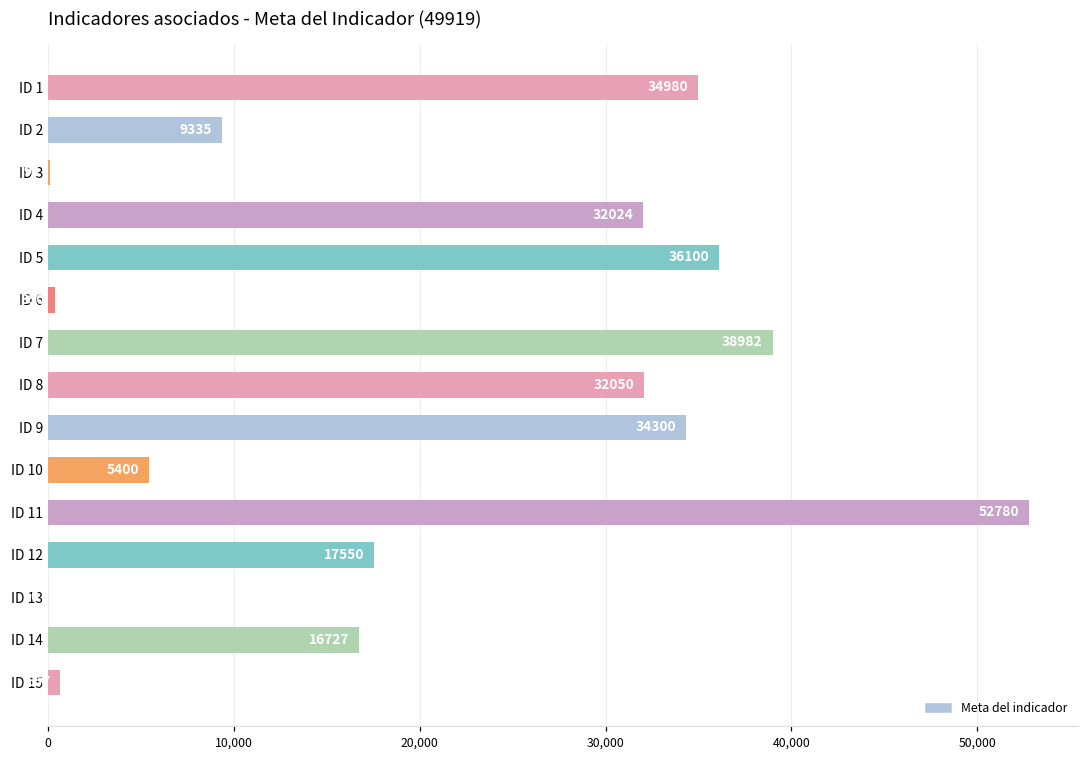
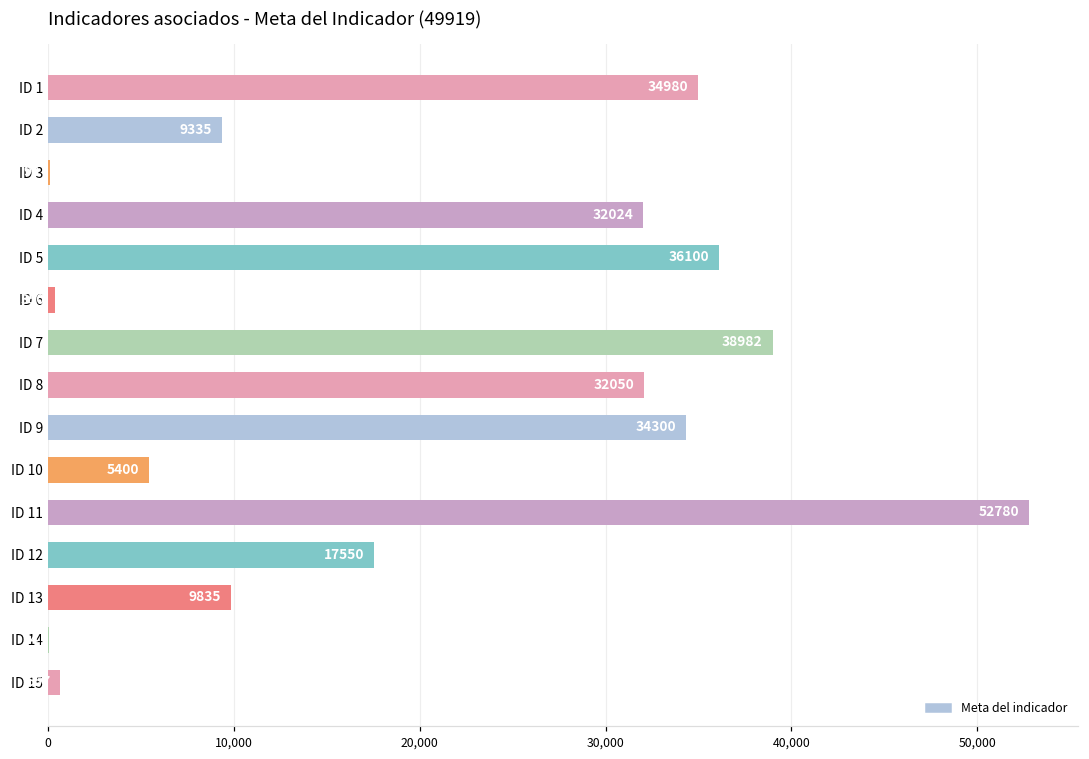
ID 13: 0 -> 9,800
ID 14: 16,700 -> 0
